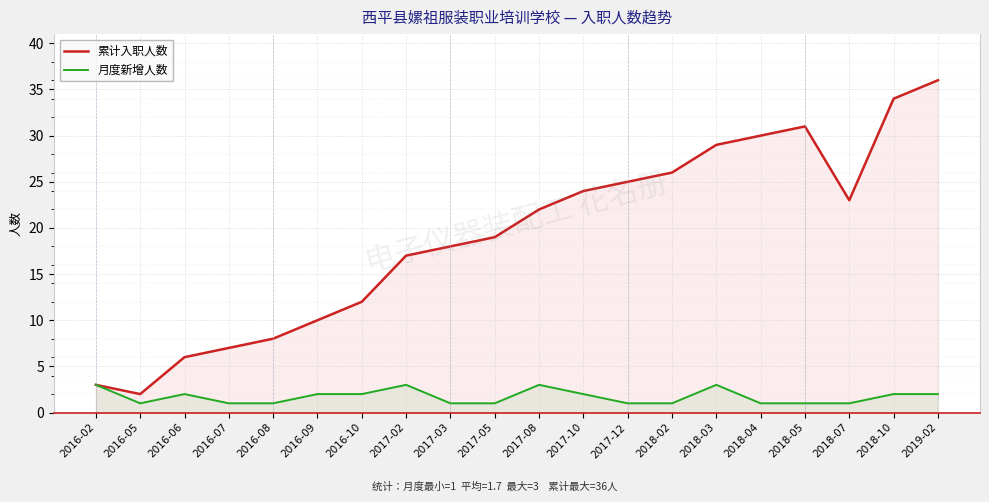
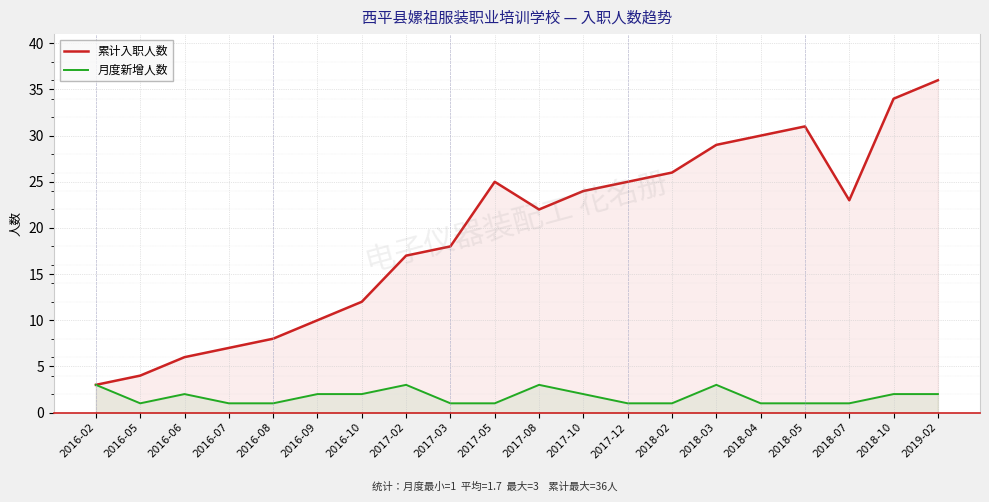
累计入职人数, 2016-05: 2 -> 4
累计入职人数, 2017-05: 19 -> 25
